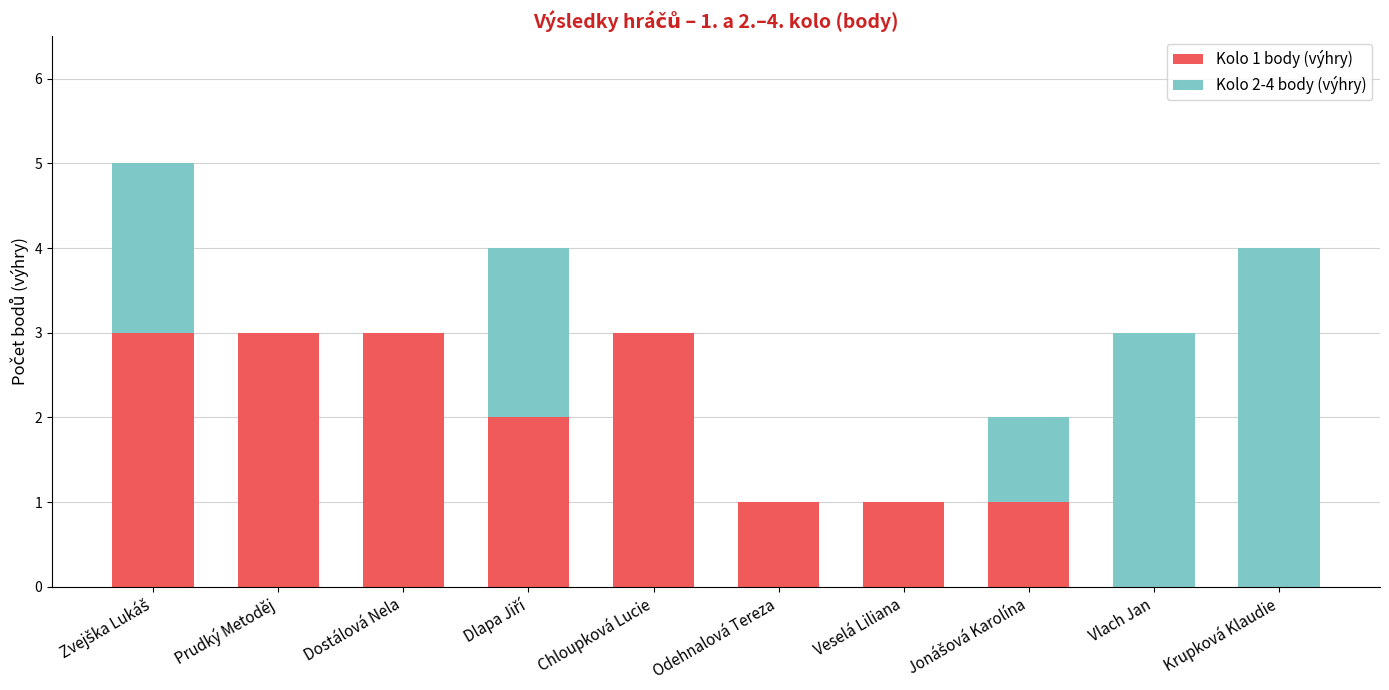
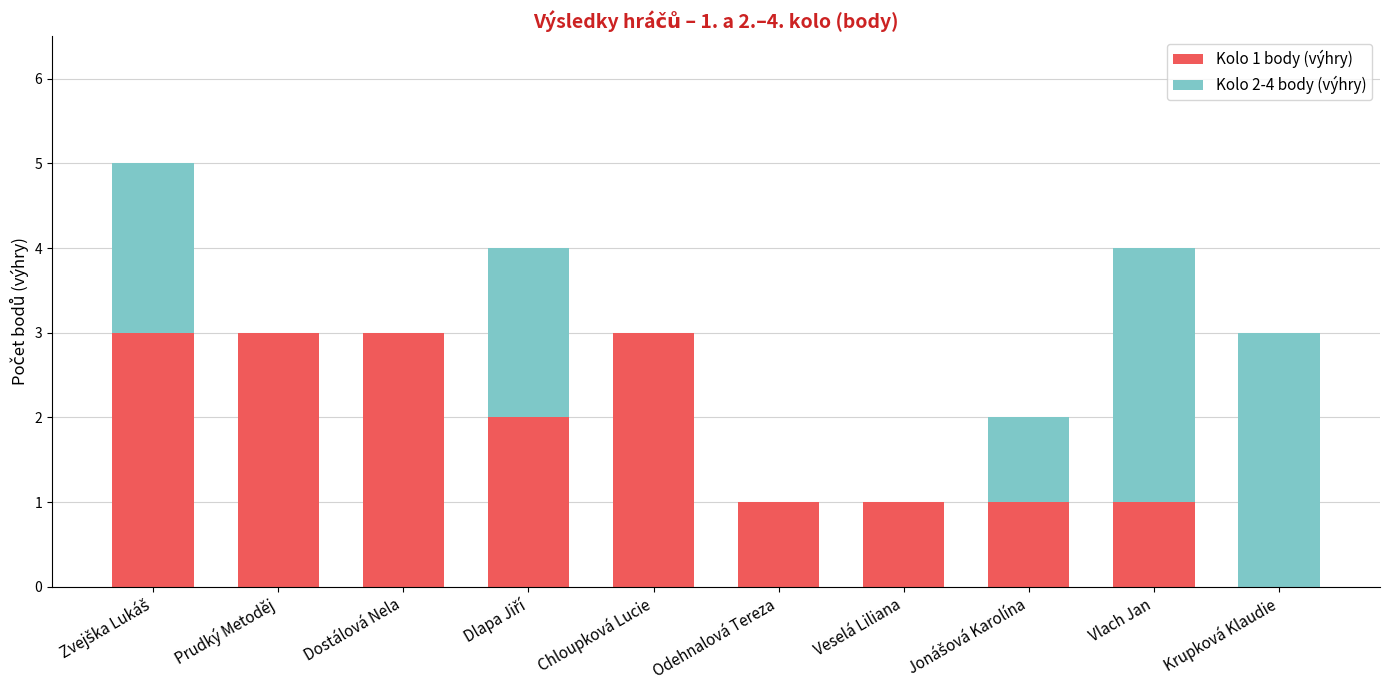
Kolo 1 body (výhry), Vlach Jan: 0 -> 1
Kolo 2-4 body (výhry), Krupková Klaudie: 4 -> 3
